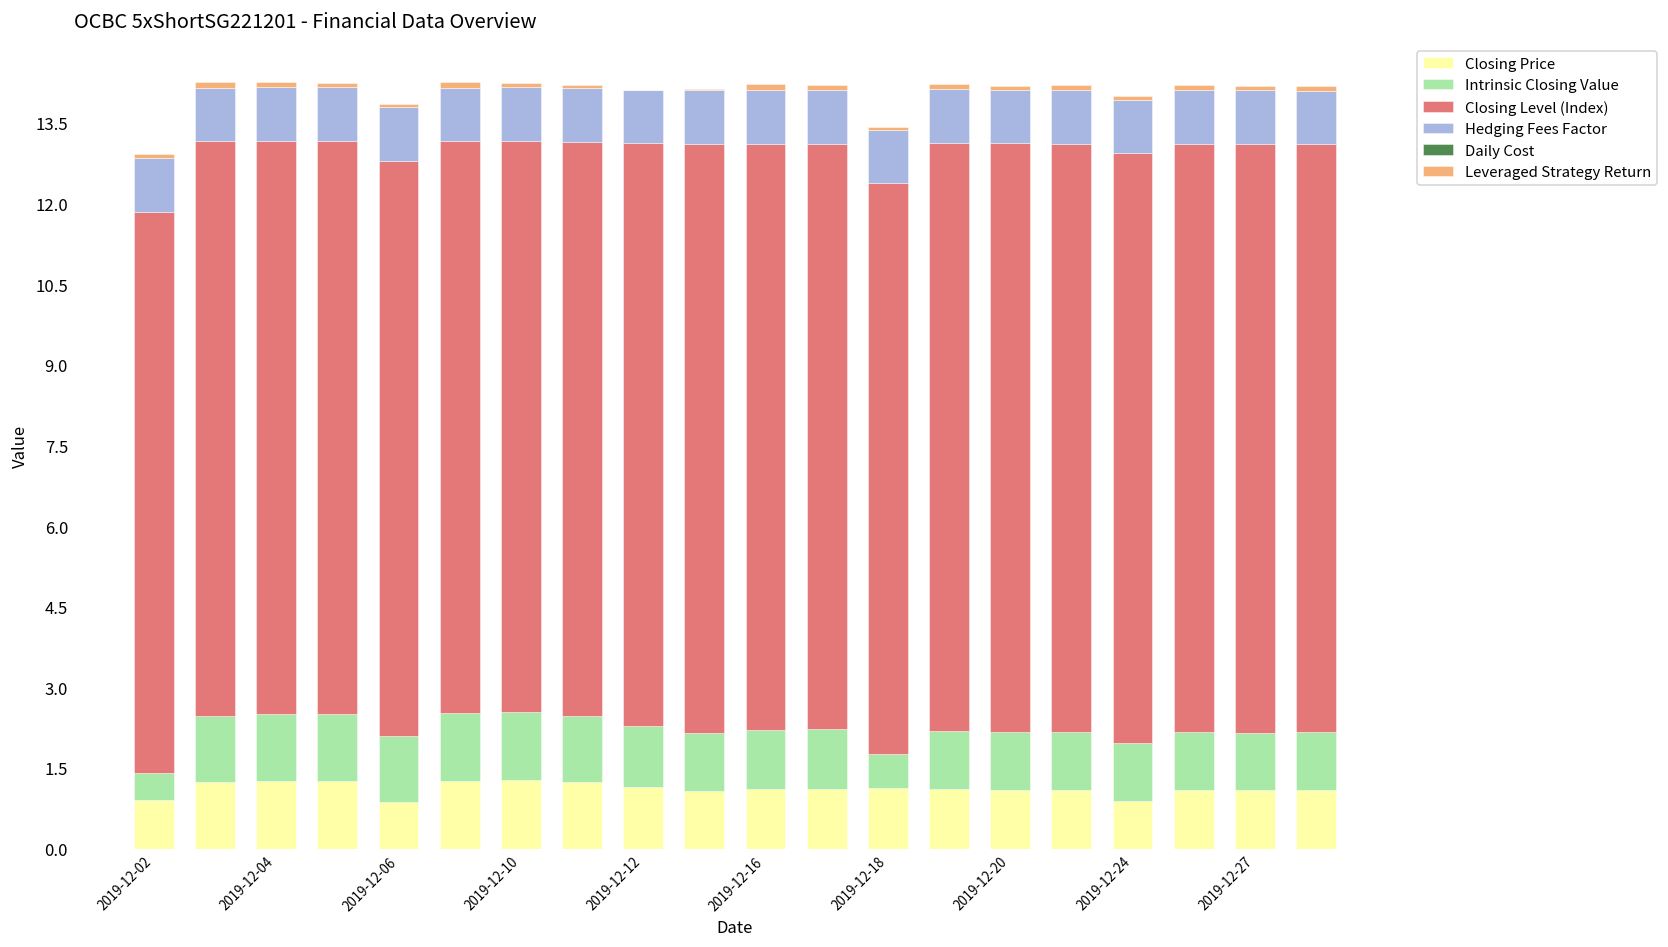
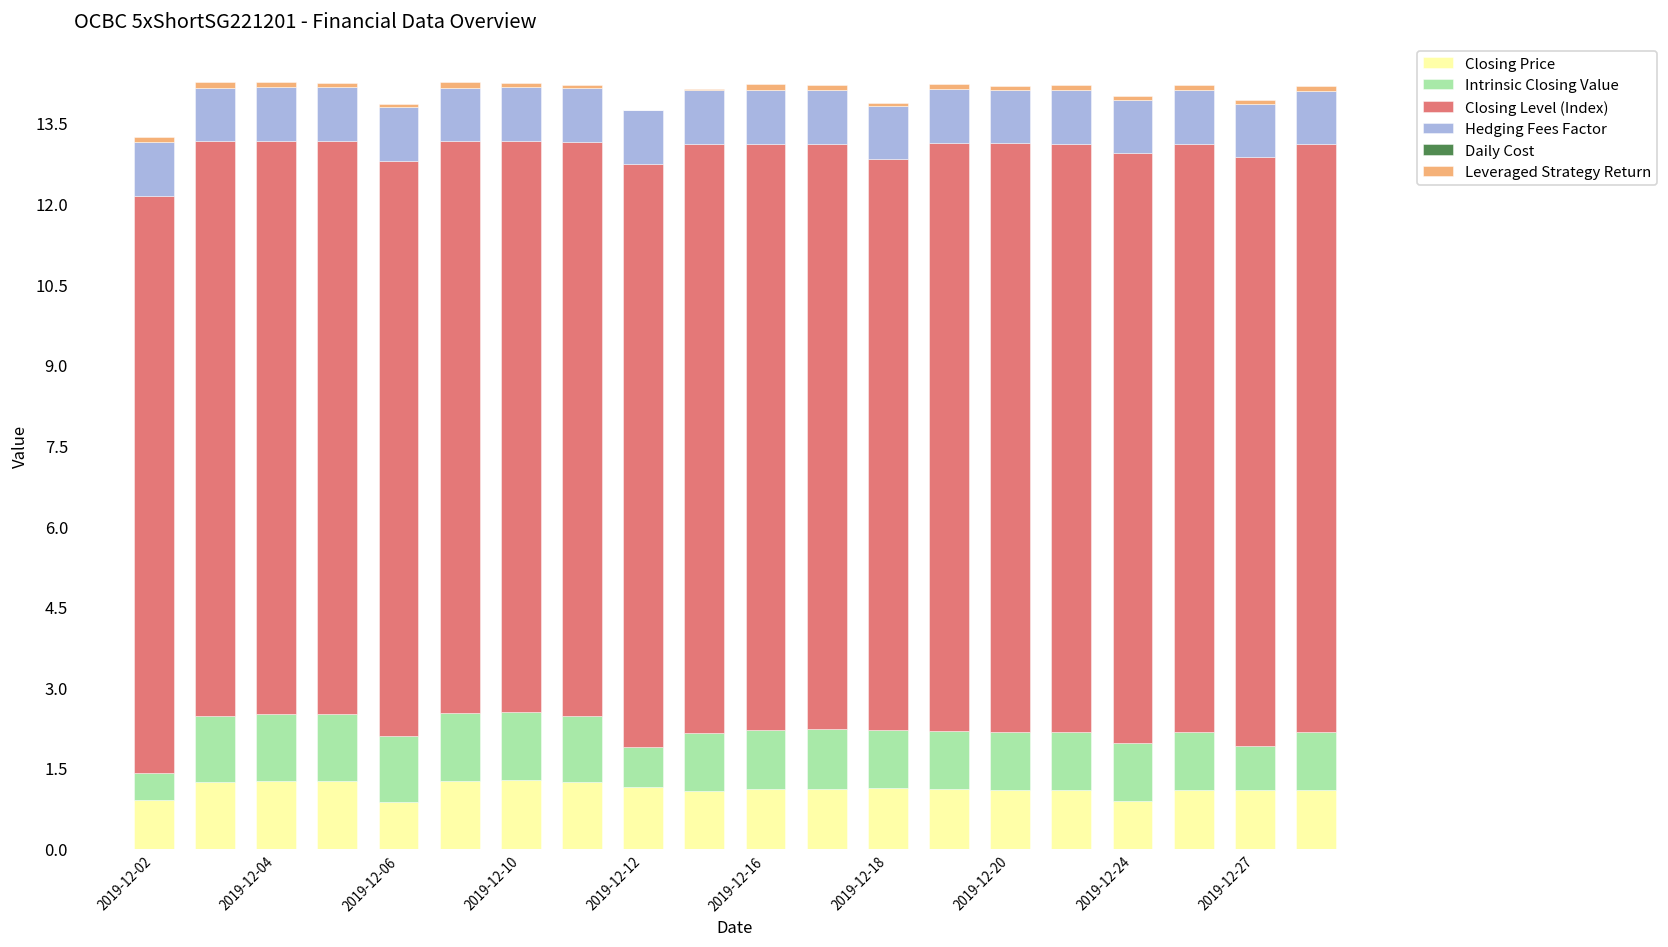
Closing Level (Index), 2019-12-02: 10.4 -> 10.8
Intrinsic Closing Value, 2019-12-12: 1.1 -> 0.8
Intrinsic Closing Value, 2019-12-18: 0.6 -> 1.1
Intrinsic Closing Value, 2019-12-27: 1.1 -> 0.8
